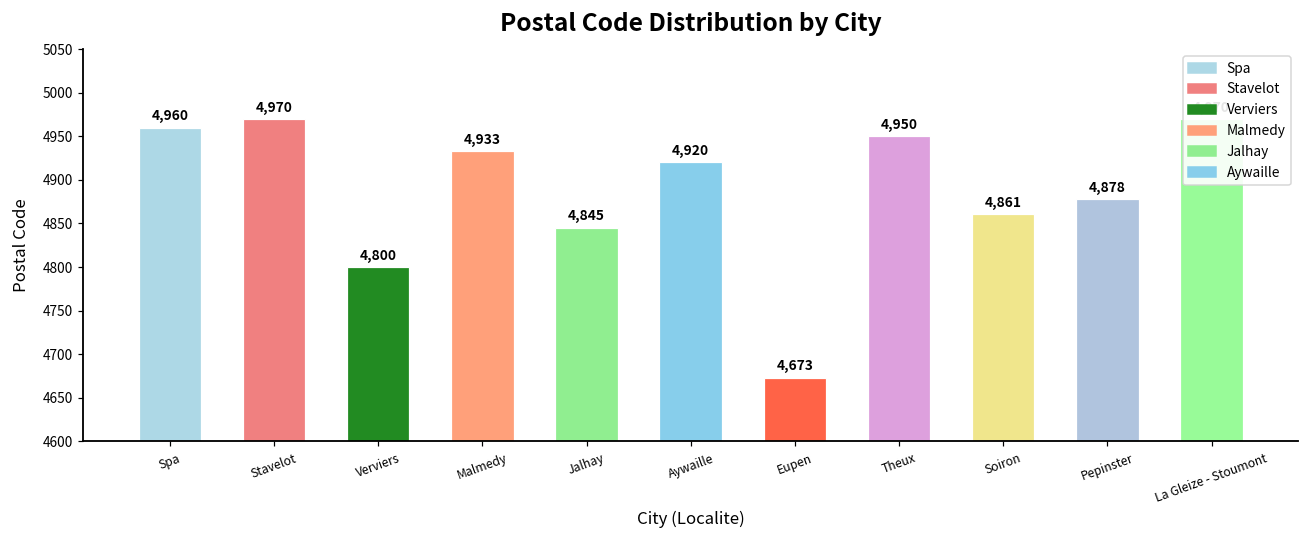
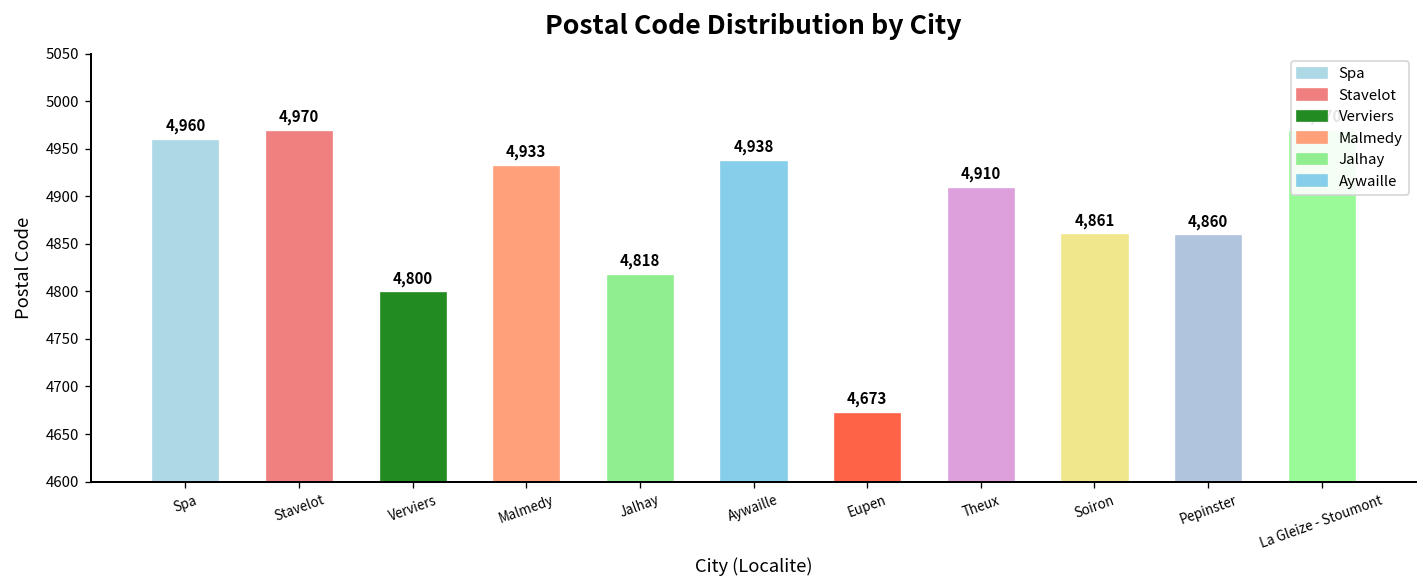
Jalhay: 4,845 -> 4,818
Aywaille: 4,920 -> 4,938
Theux: 4,950 -> 4,910
Pepinster: 4,878 -> 4,860
